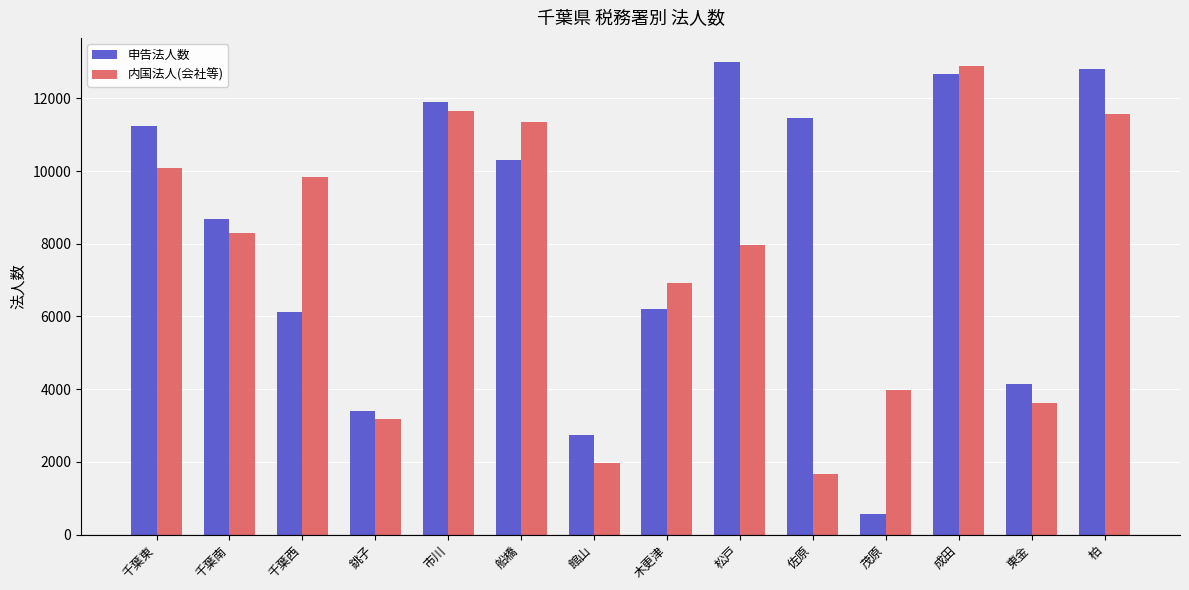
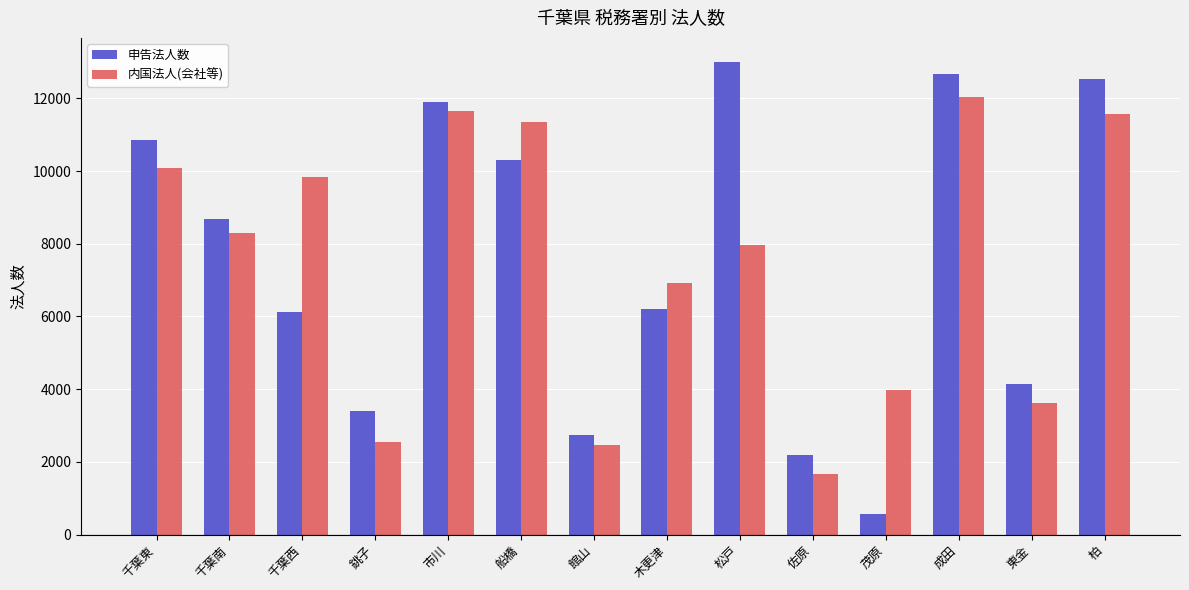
申告法人数, 千葉東: 11200 -> 10800
内国法人(会社等), 銚子: 3200 -> 2500
内国法人(会社等), 館山: 2000 -> 2500
申告法人数, 佐原: 11500 -> 2200
内国法人(会社等), 成田: 12900 -> 12000
申告法人数, 柏: 12800 -> 12500
